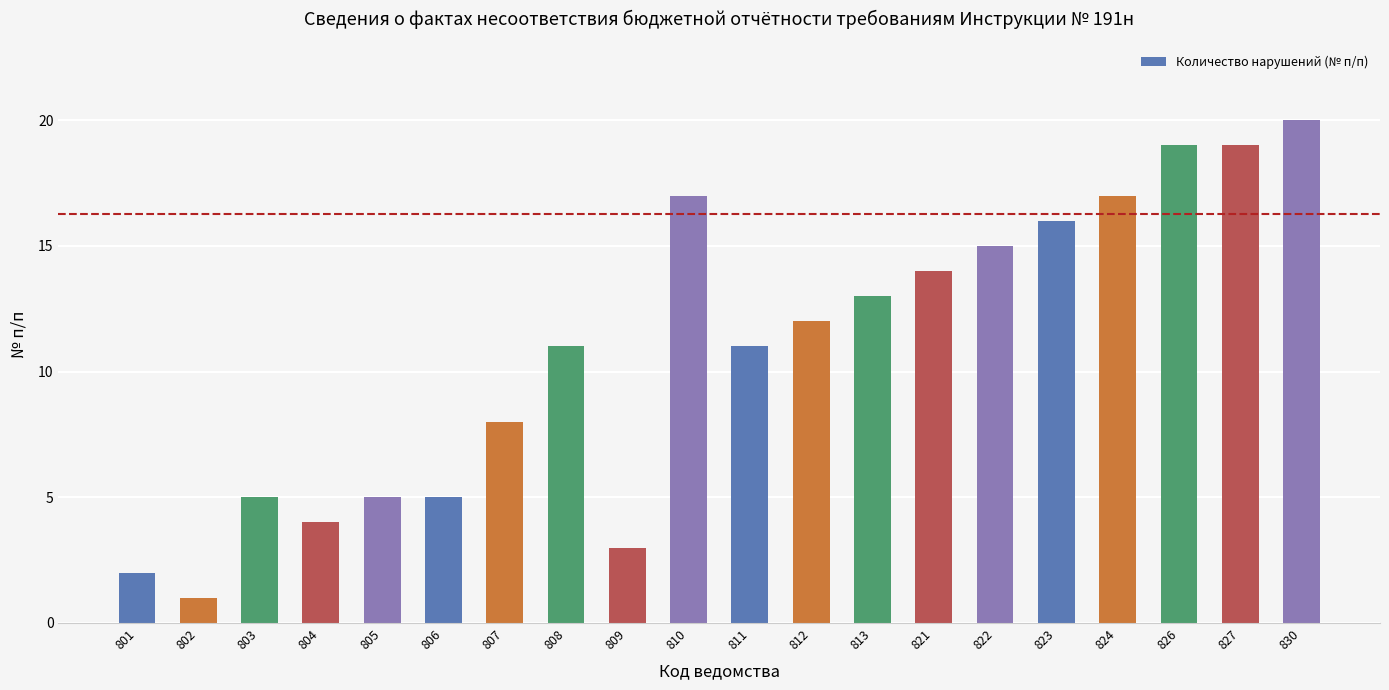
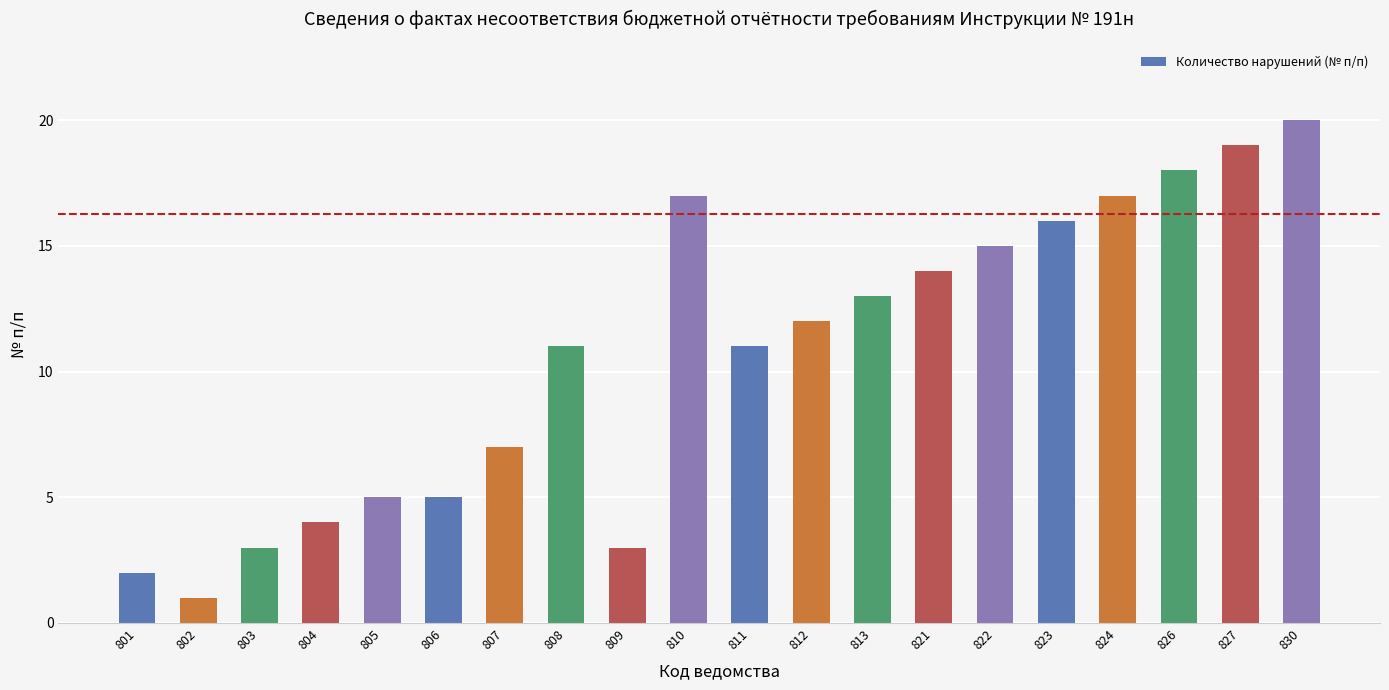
803: 5 -> 3
807: 8 -> 7
826: 19 -> 18
